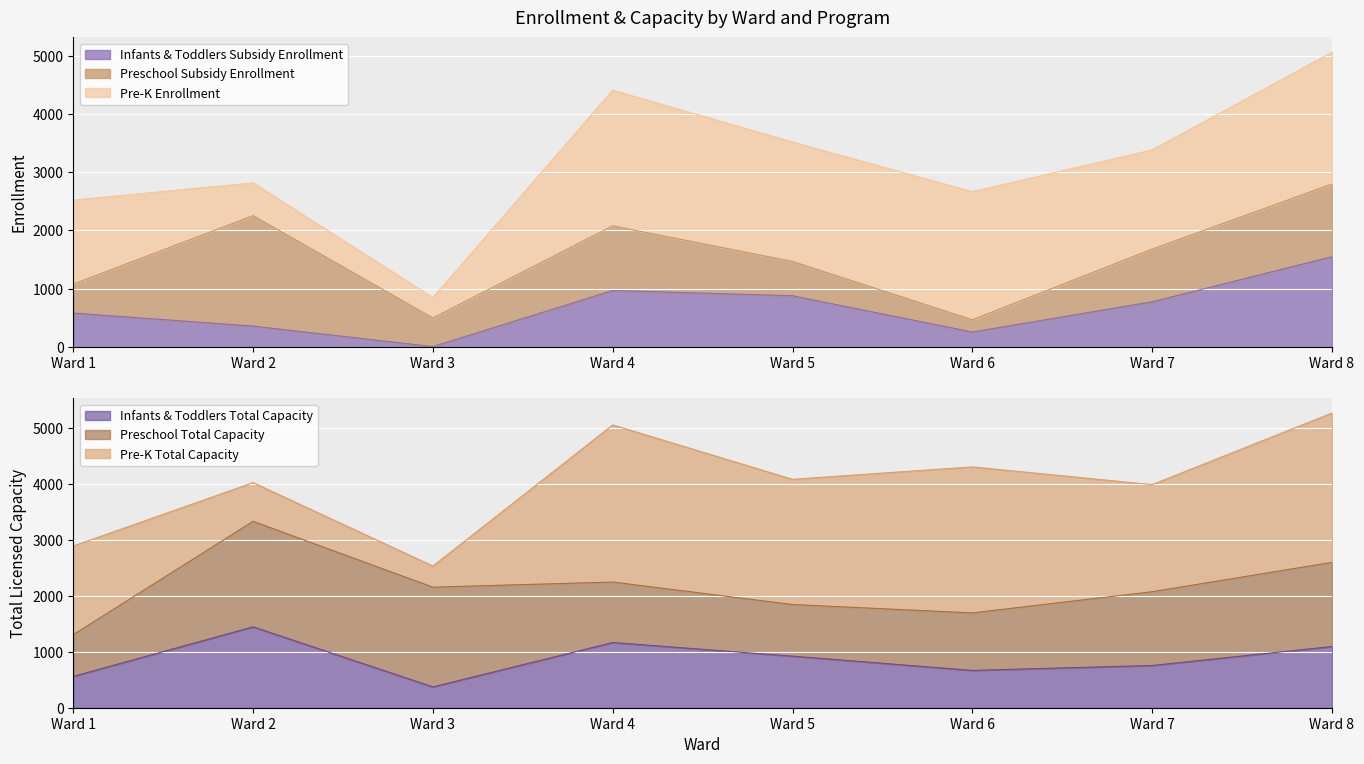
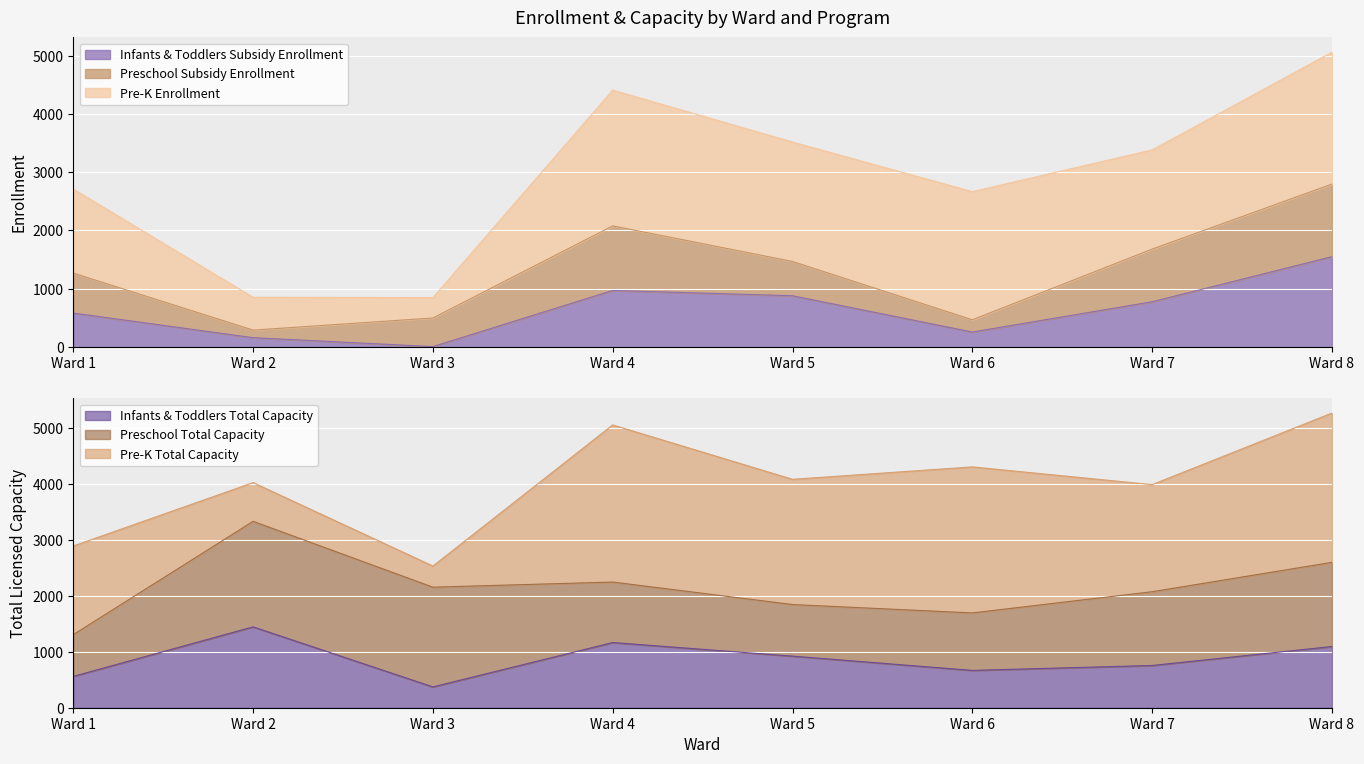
Enrollment & Capacity by Ward and Program, Preschool Subsidy Enrollment, Ward 1: 500 -> 700
Enrollment & Capacity by Ward and Program, Infants & Toddlers Subsidy Enrollment, Ward 2: 400 -> 200
Enrollment & Capacity by Ward and Program, Preschool Subsidy Enrollment, Ward 2: 1900 -> 100
